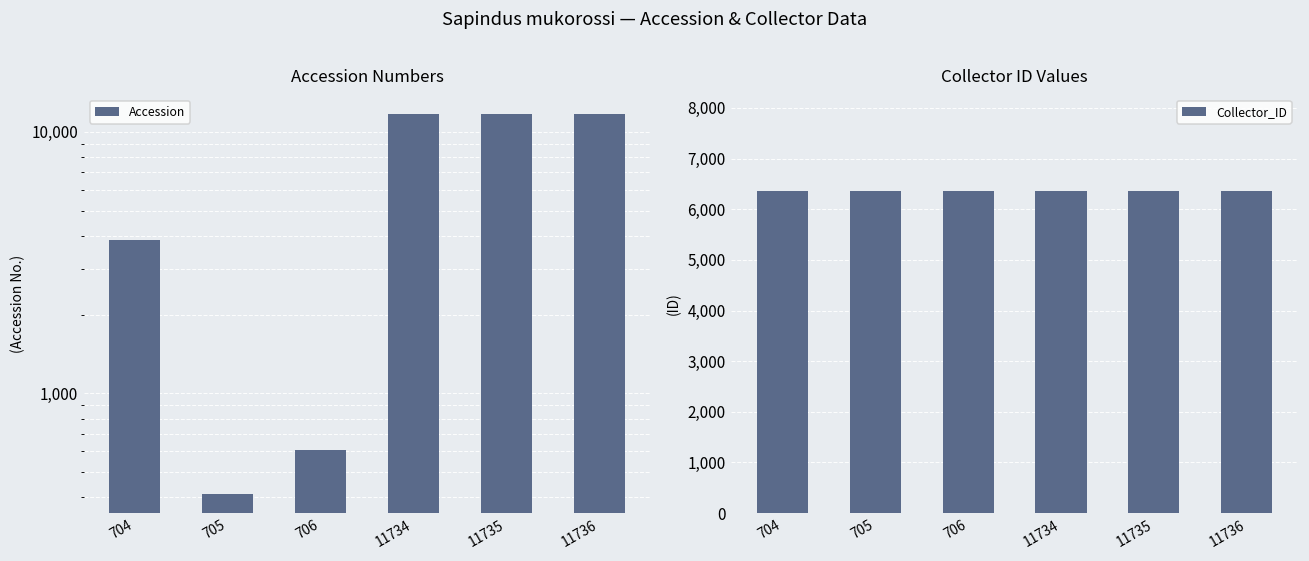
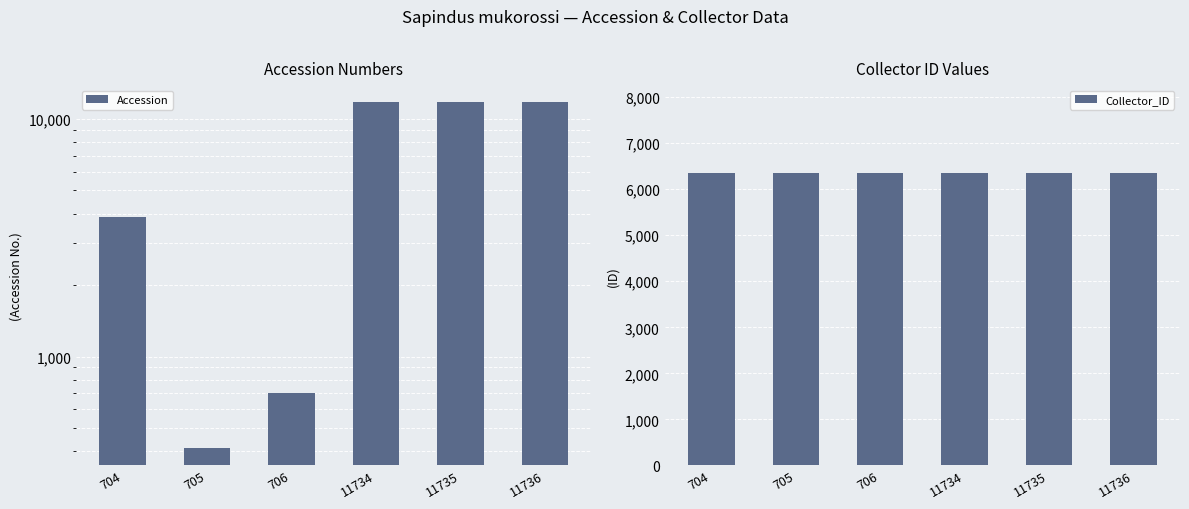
Accession Numbers, 706: 610 -> 710
